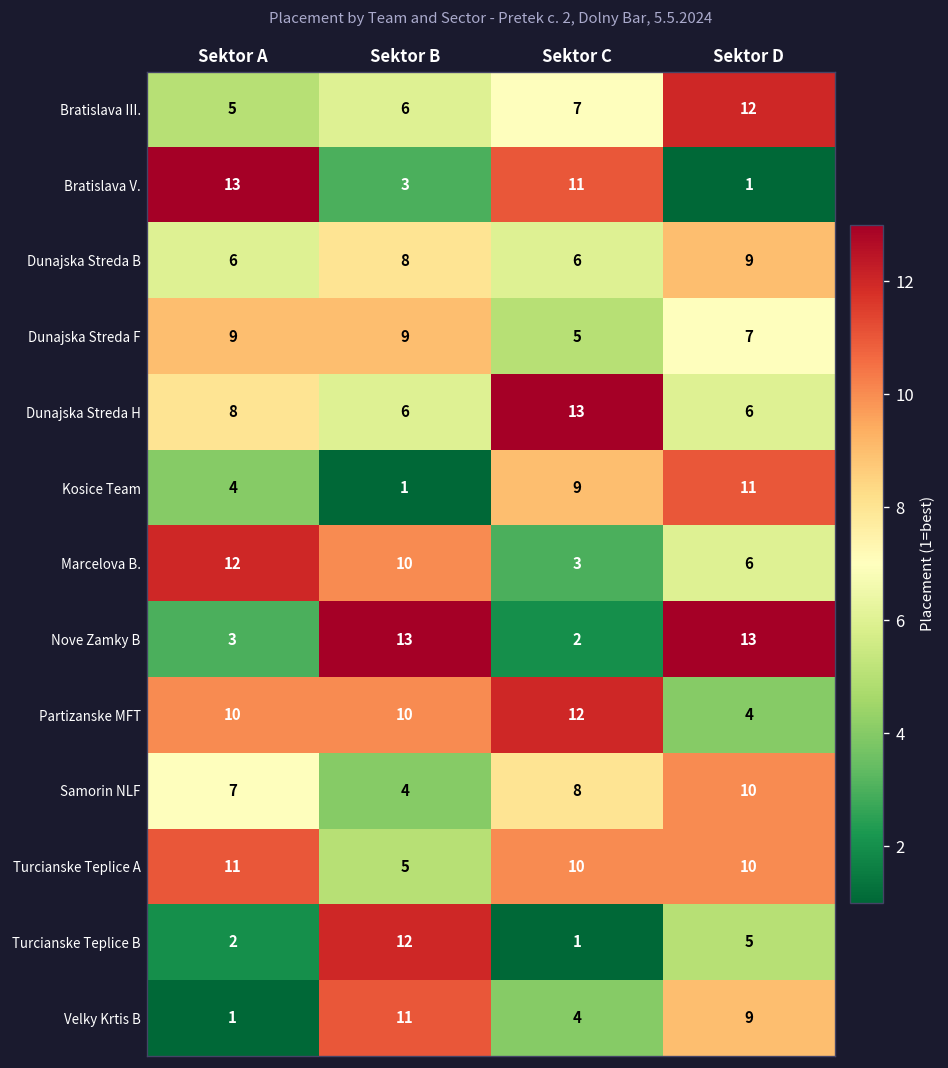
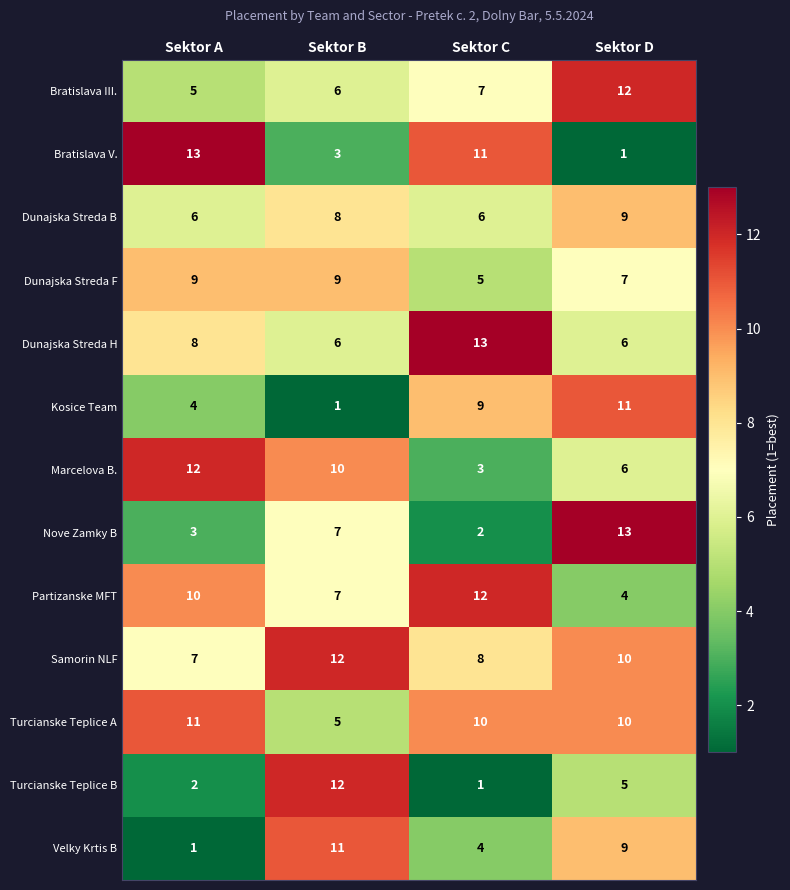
Nove Zamky B, Sektor B: 13 -> 7
Partizanske MFT, Sektor B: 10 -> 7
Samorin NLF, Sektor B: 4 -> 12
